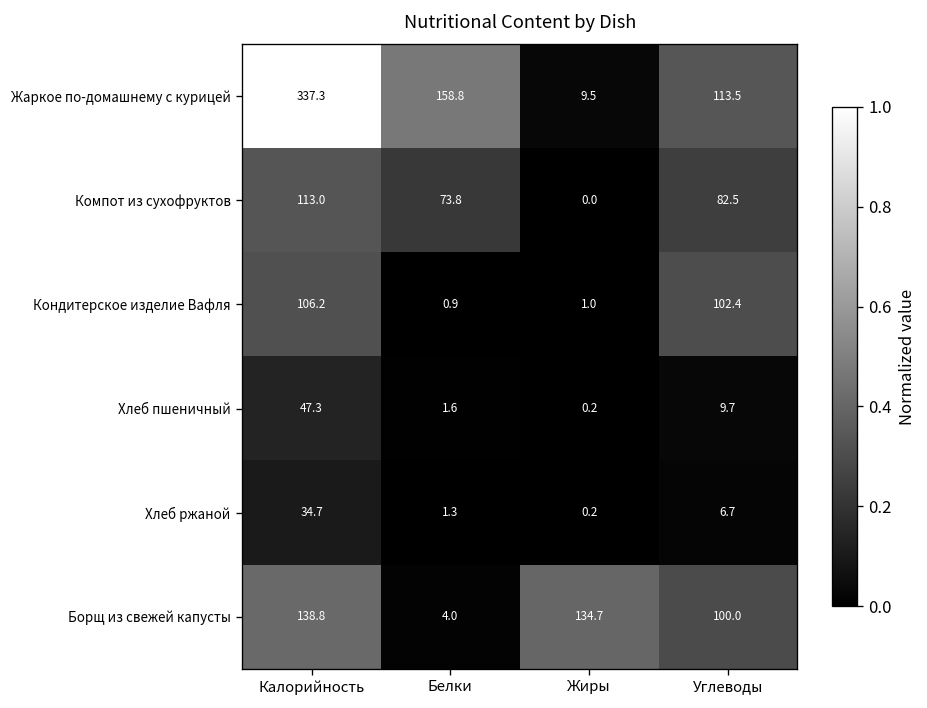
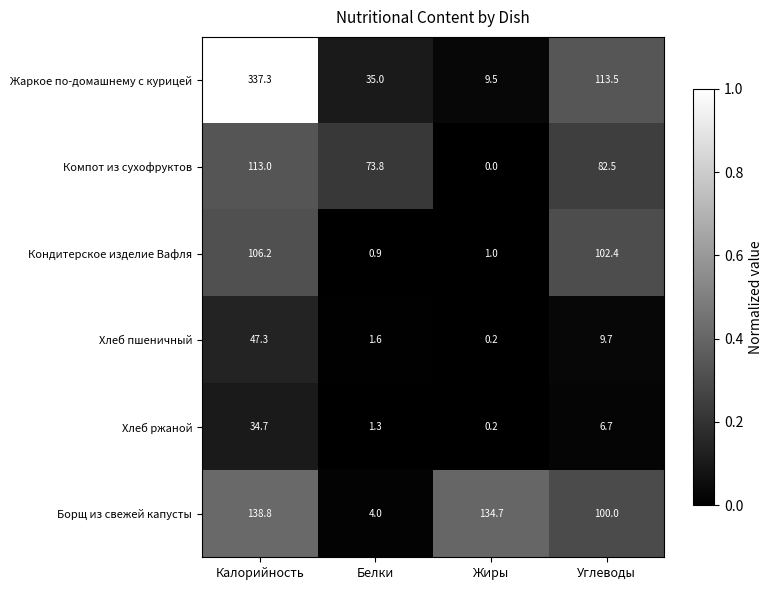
Жаркое по-домашнему с курицей, Белки: 158.8 -> 35.0
